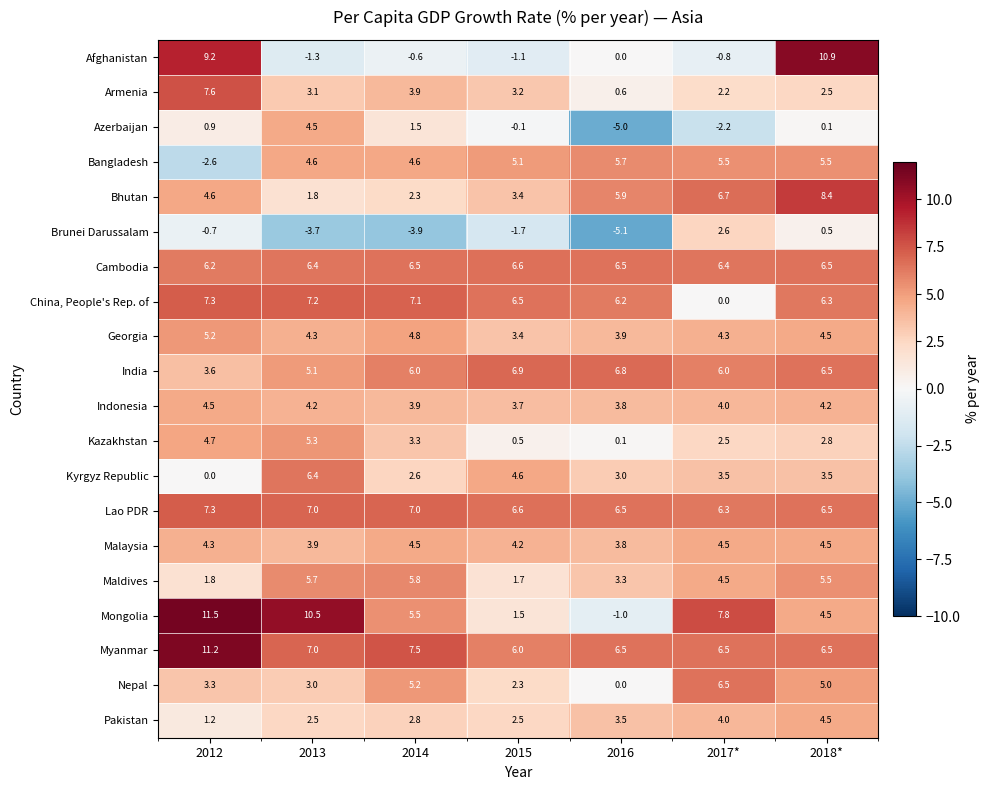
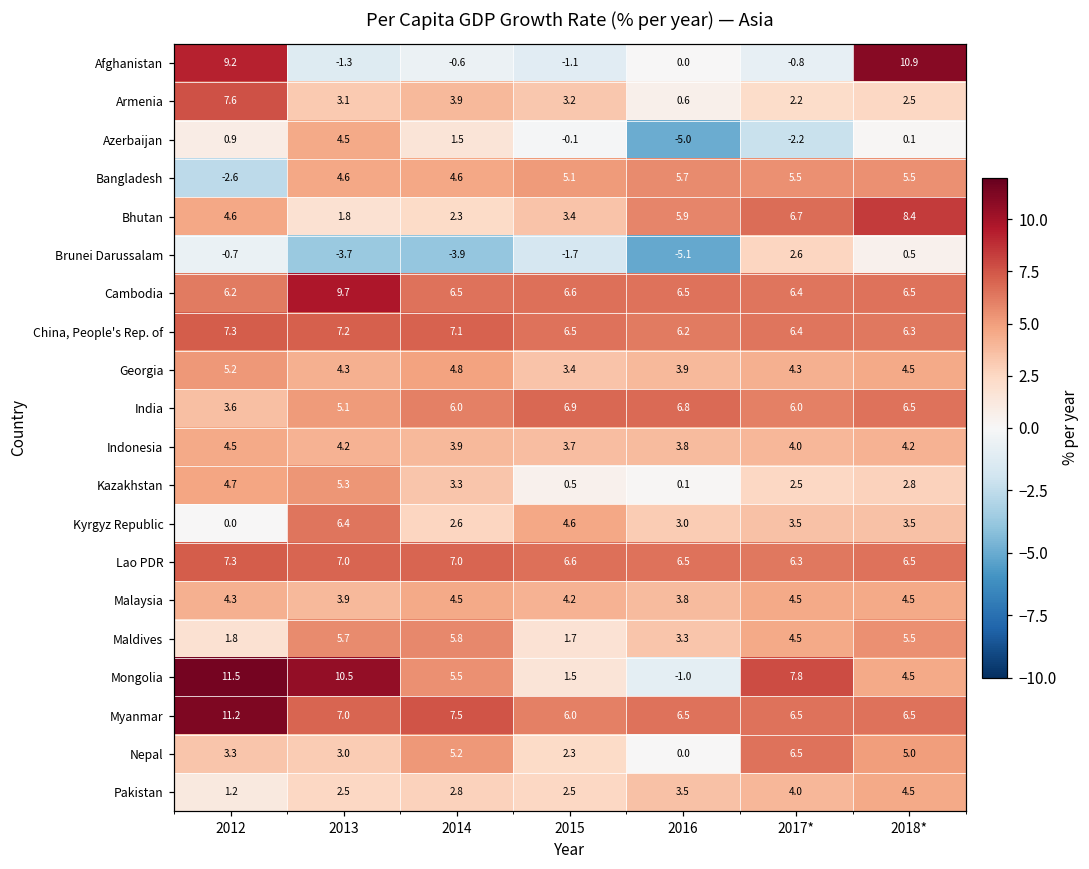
Cambodia, 2013: 6.4 -> 9.7
China, People's Rep. of, 2017*: 0.0 -> 6.4
